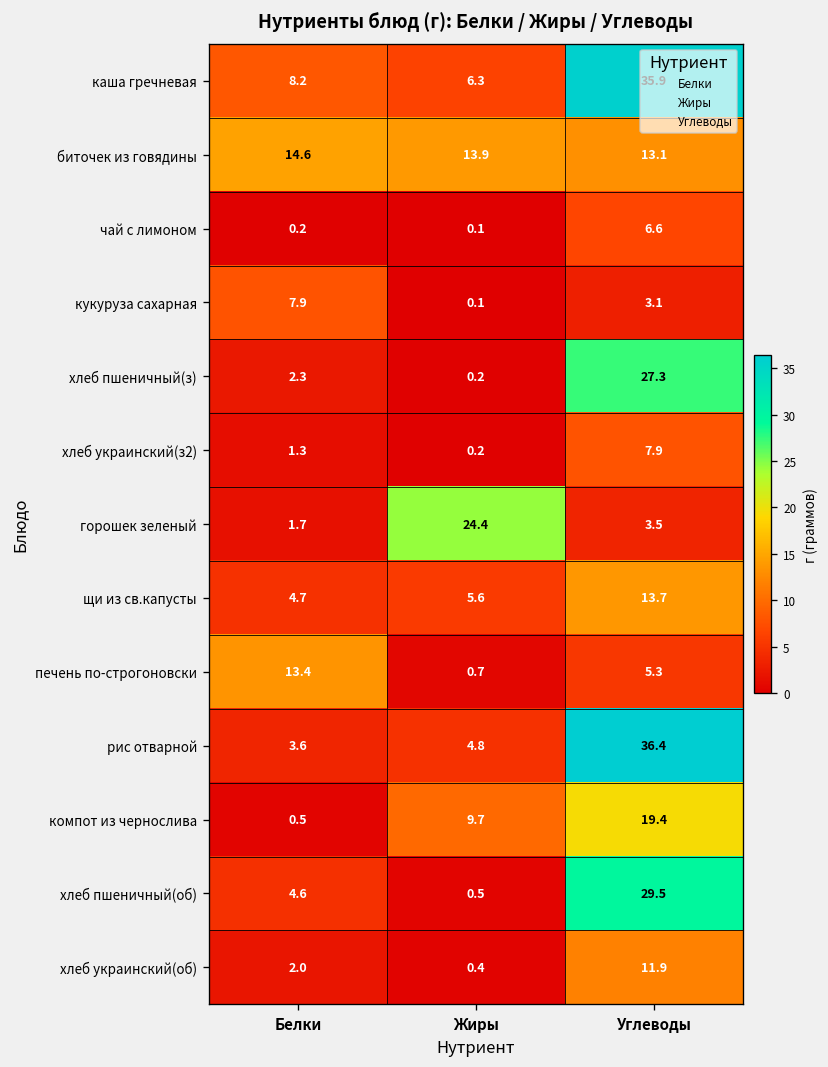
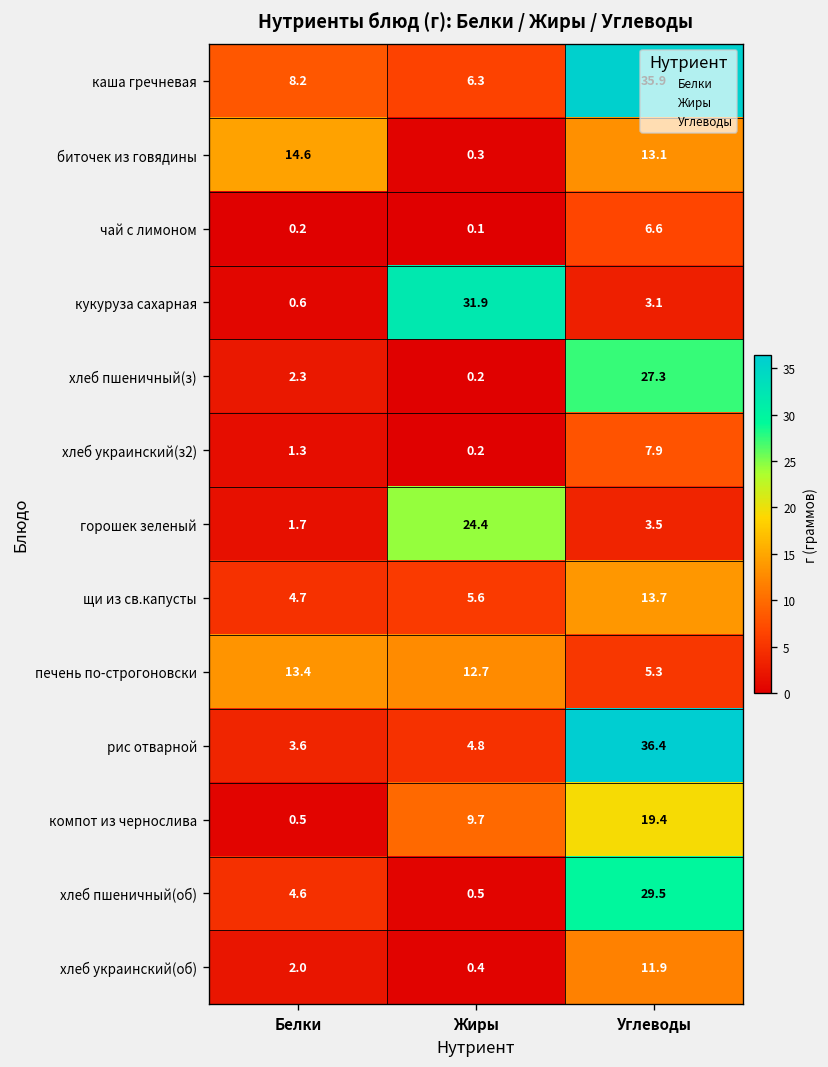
биточек из говядины, Жиры: 13.9 -> 0.3
кукуруза сахарная, Белки: 7.9 -> 0.6
кукуруза сахарная, Жиры: 0.1 -> 31.9
печень по-строгоновски, Жиры: 0.7 -> 12.7
